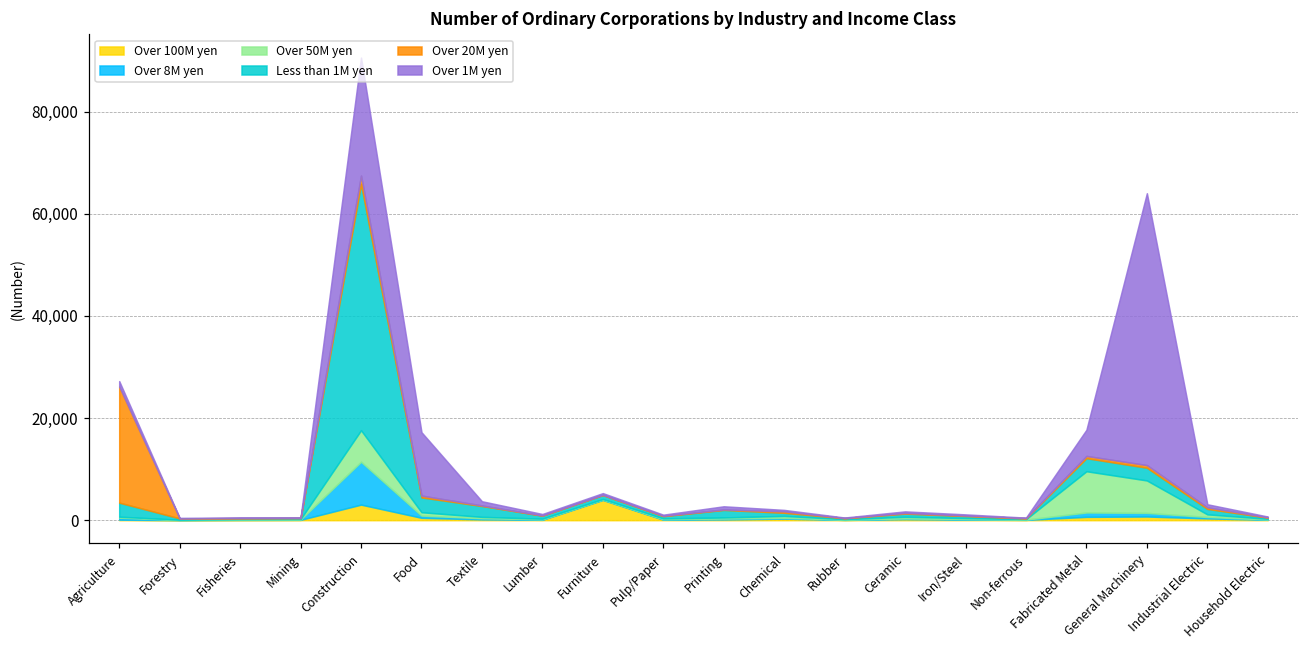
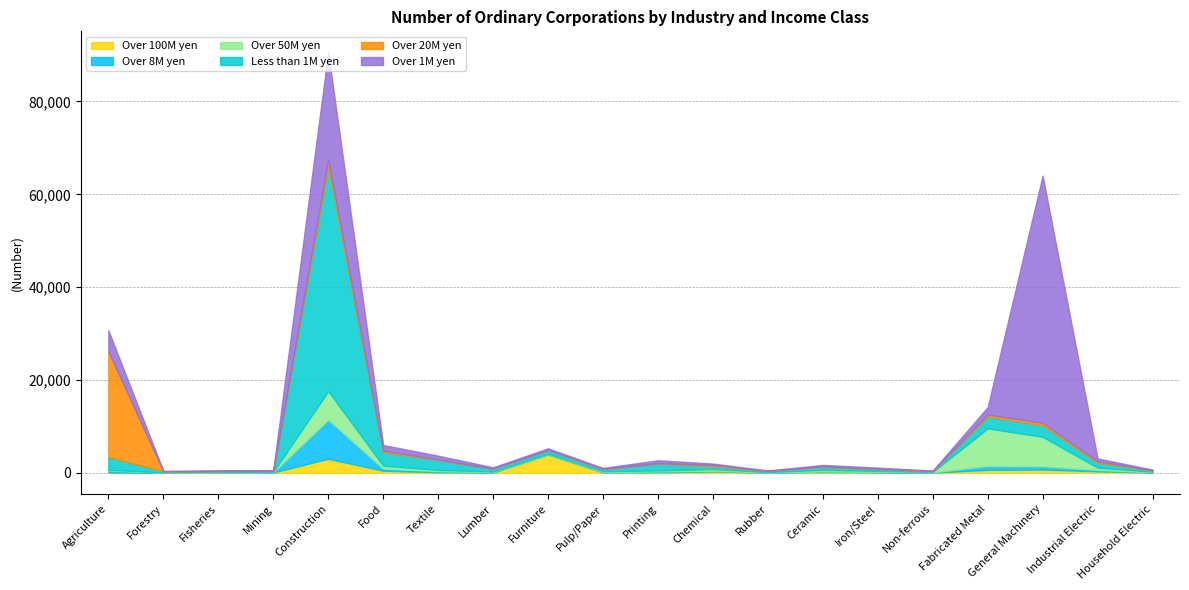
Over 1M yen, Agriculture: 1,000 -> 5,000
Over 1M yen, Food: 12,000 -> 1,000
Over 1M yen, Fabricated Metal: 5,000 -> 2,000
